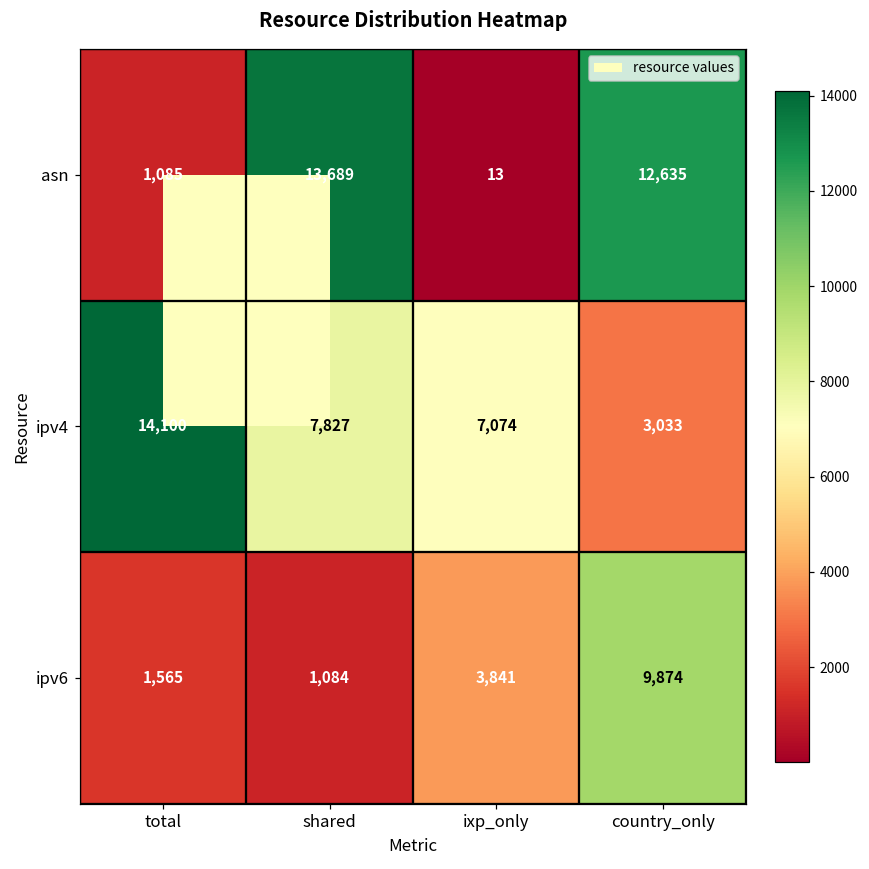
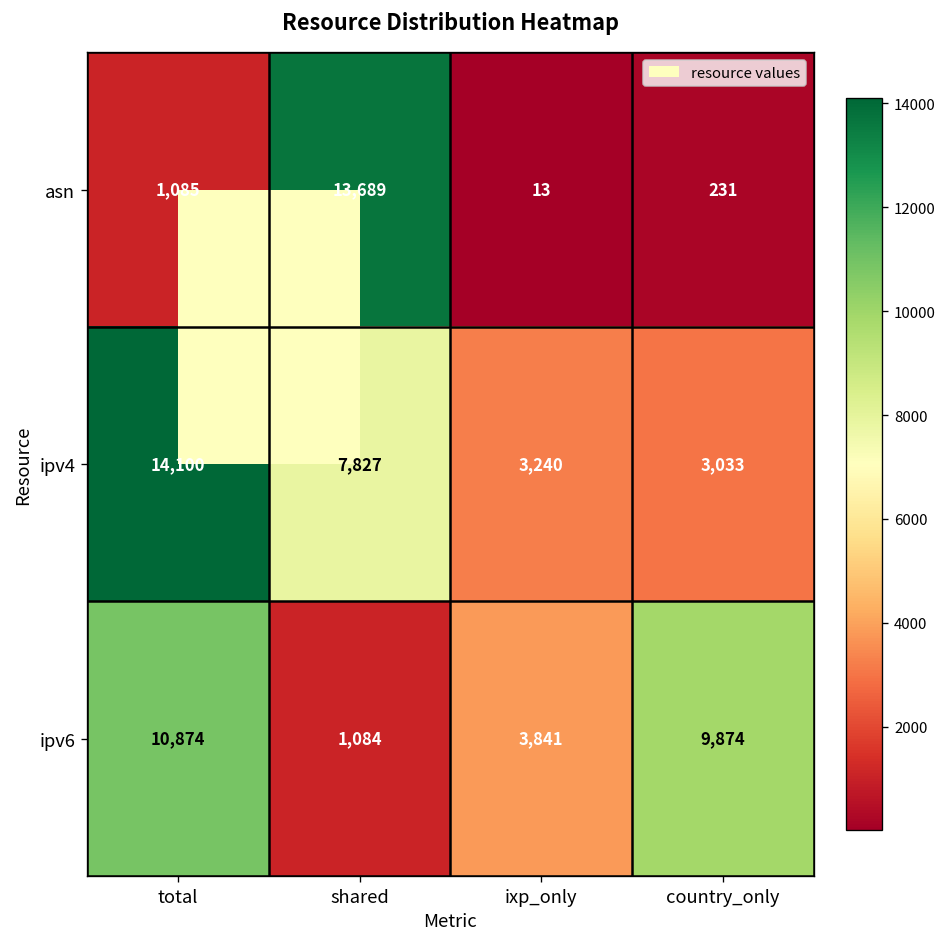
asn, country_only: 12,635 -> 231
ipv4, ixp_only: 7,074 -> 3,240
ipv6, total: 1,565 -> 10,874
